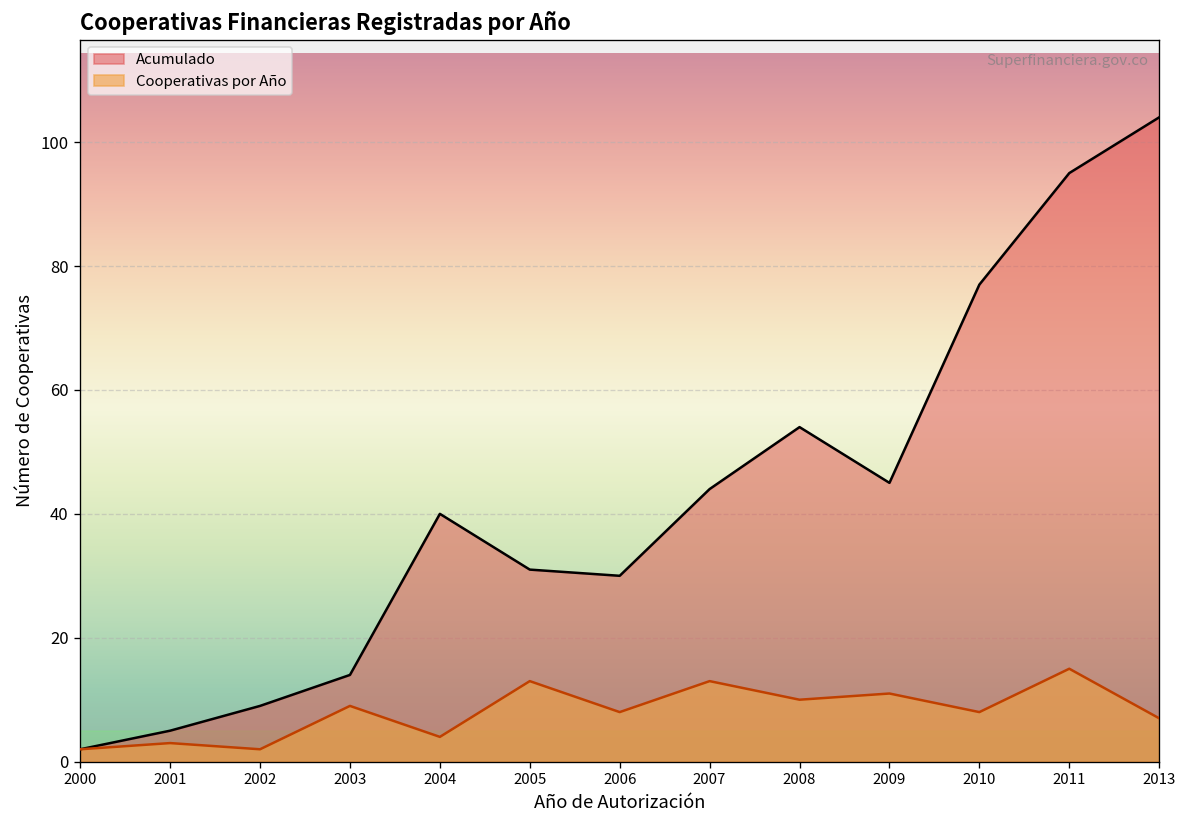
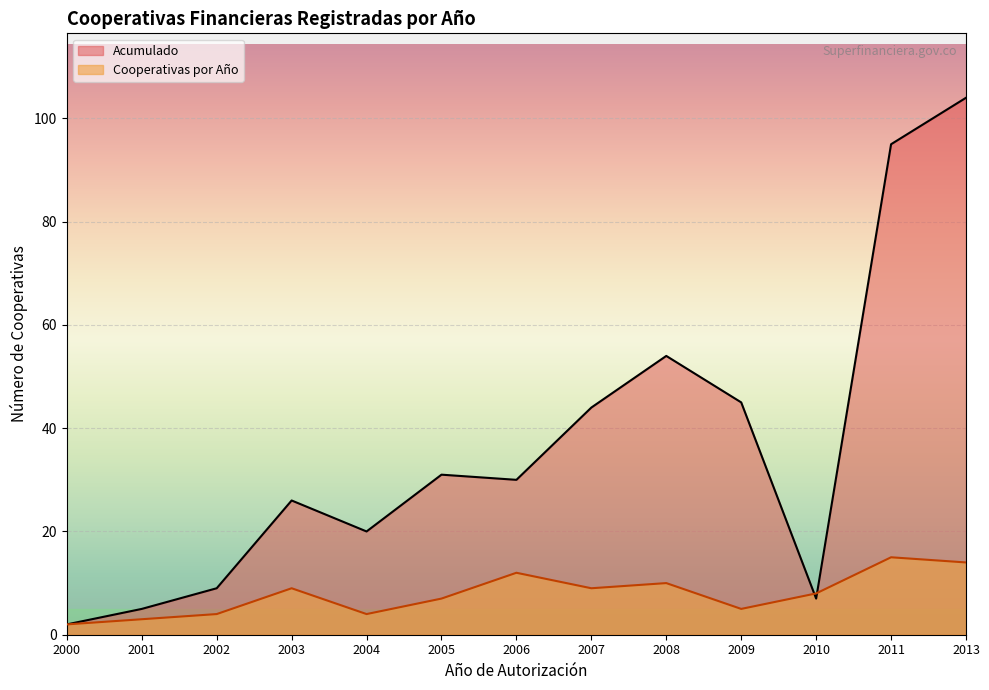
Cooperativas por Año, 2002: 2 -> 4
Acumulado, 2003: 14 -> 26
Acumulado, 2004: 40 -> 20
Cooperativas por Año, 2005: 13 -> 7
Cooperativas por Año, 2006: 8 -> 12
Cooperativas por Año, 2007: 13 -> 9
Cooperativas por Año, 2009: 11 -> 5
Acumulado, 2010: 77 -> 7
Cooperativas por Año, 2013: 7 -> 14
